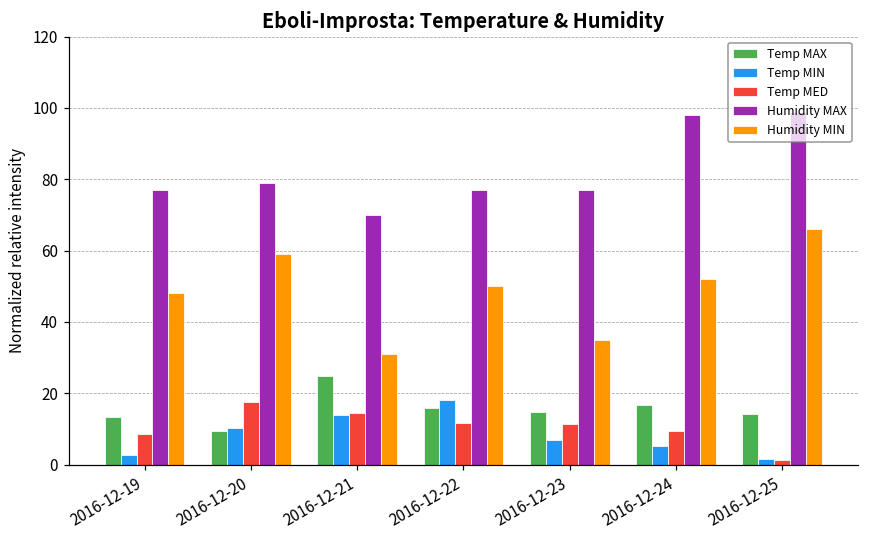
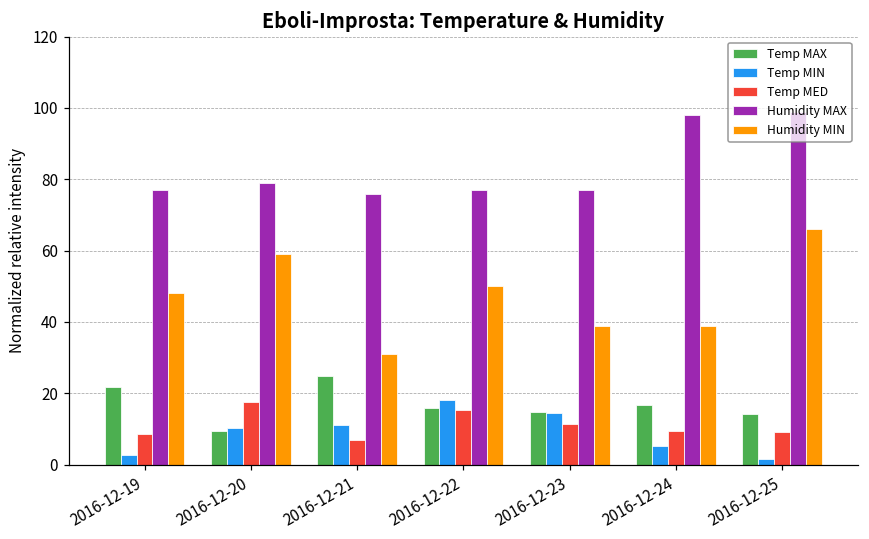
Temp MAX, 2016-12-19: 13 -> 22
Temp MIN, 2016-12-21: 14 -> 11
Temp MED, 2016-12-21: 15 -> 7
Humidity MAX, 2016-12-21: 70 -> 76
Temp MED, 2016-12-22: 12 -> 15
Temp MIN, 2016-12-23: 7 -> 15
Humidity MIN, 2016-12-23: 35 -> 39
Humidity MIN, 2016-12-24: 52 -> 39
Temp MED, 2016-12-25: 1 -> 9
